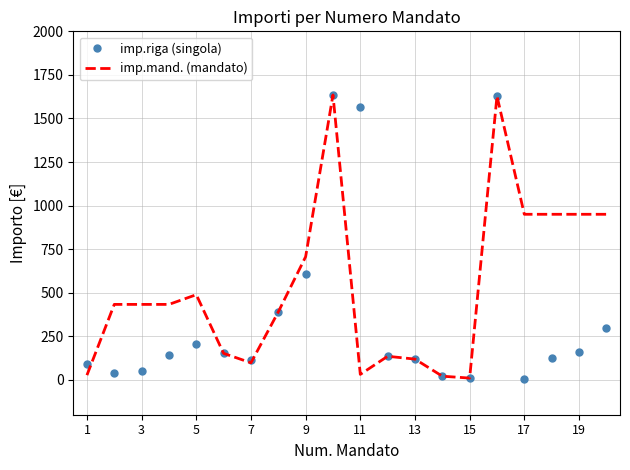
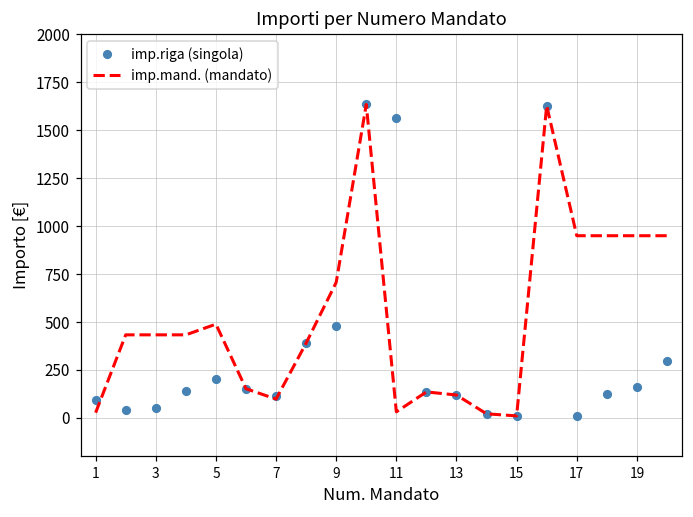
imp.riga (singola), 9: 610 -> 480
